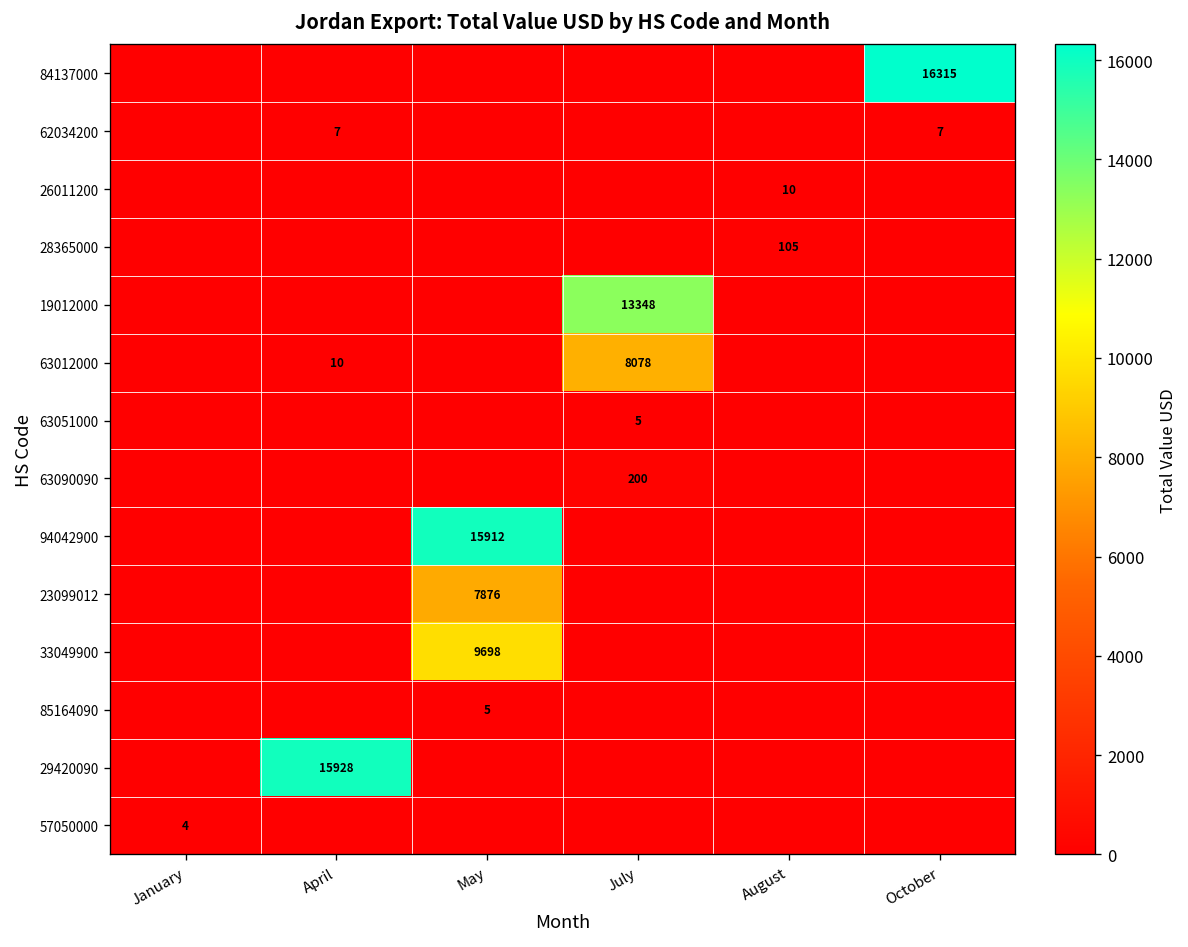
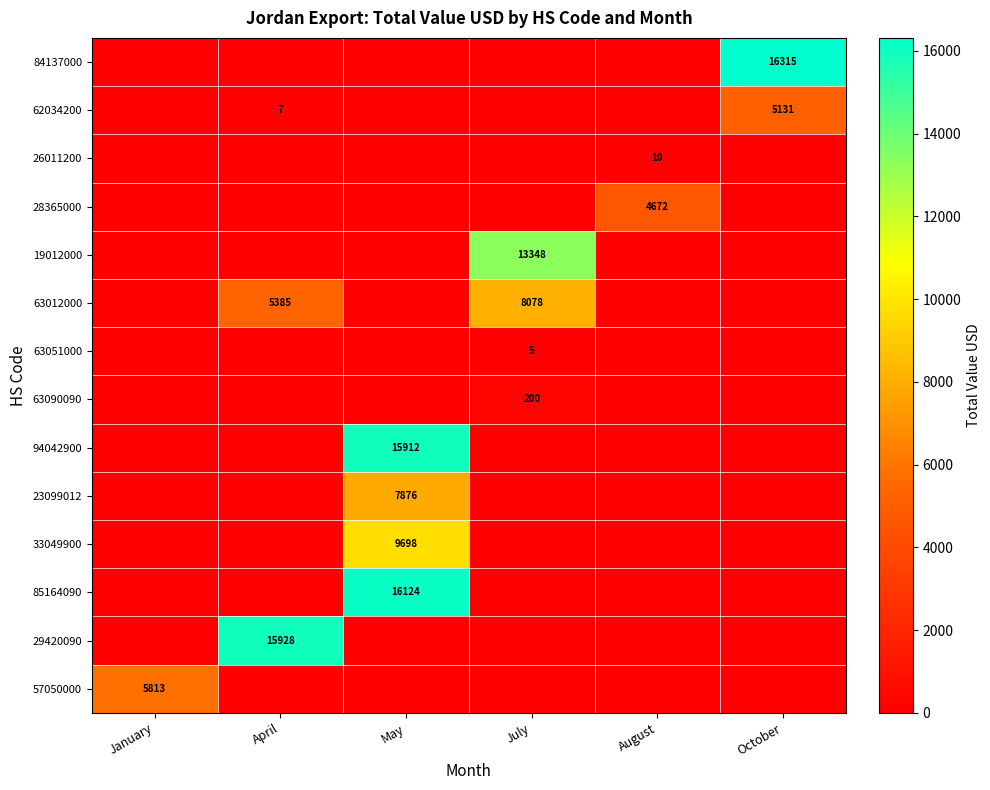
62034200, October: 7 -> 5131
28365000, August: 105 -> 4672
63012000, April: 10 -> 5385
85164090, May: 5 -> 16124
57050000, January: 4 -> 5813
